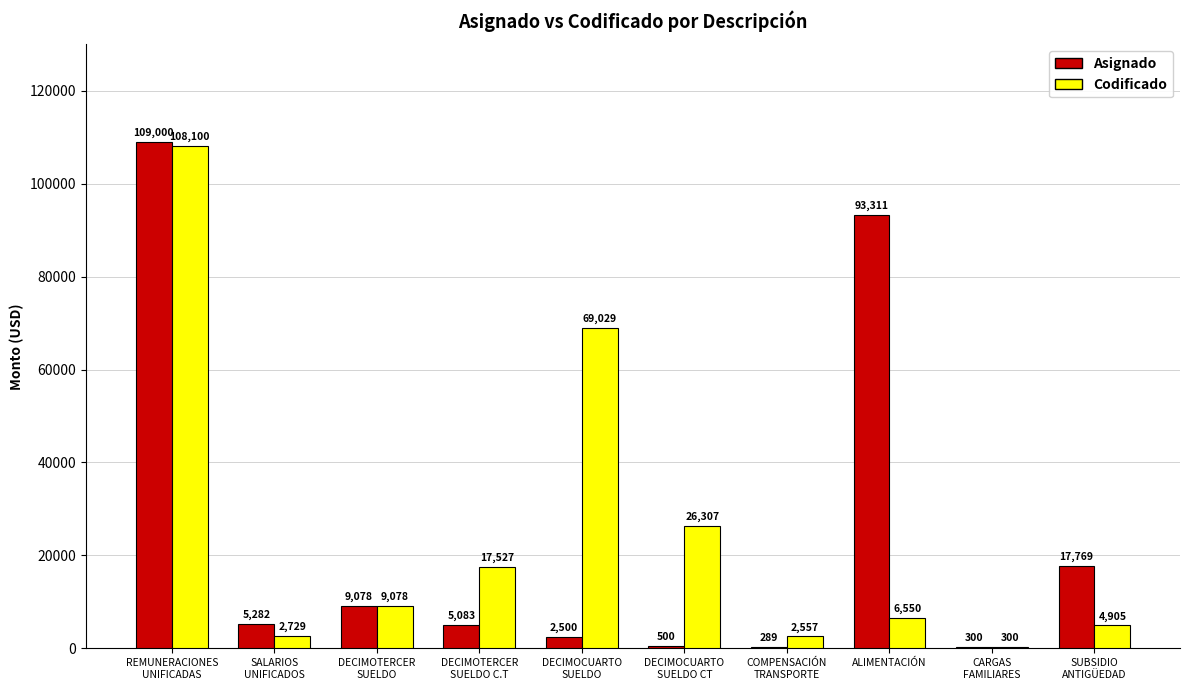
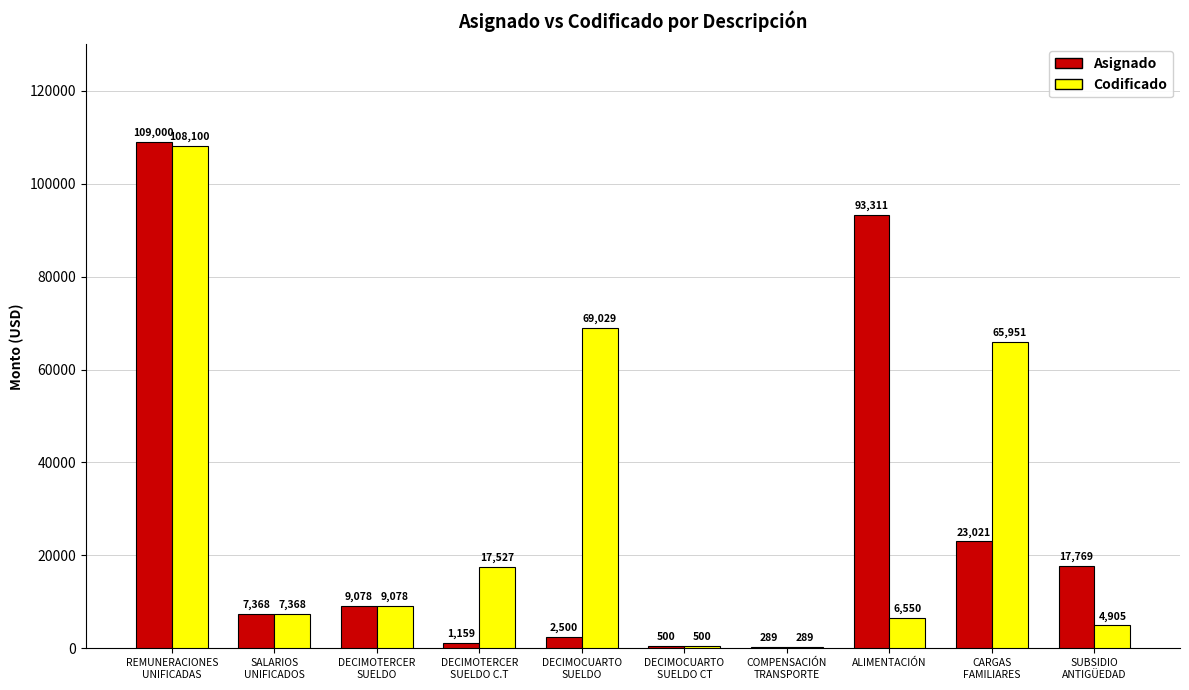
Asignado, SALARIOS UNIFICADOS: 5,282 -> 7,368
Codificado, SALARIOS UNIFICADOS: 2,729 -> 7,368
Asignado, DECIMOTERCER SUELDO C.T: 5,083 -> 1,159
Codificado, DECIMOCUARTO SUELDO CT: 26,307 -> 500
Codificado, COMPENSACIÓN TRANSPORTE: 2,557 -> 289
Asignado, CARGAS FAMILIARES: 300 -> 23,021
Codificado, CARGAS FAMILIARES: 300 -> 65,951
